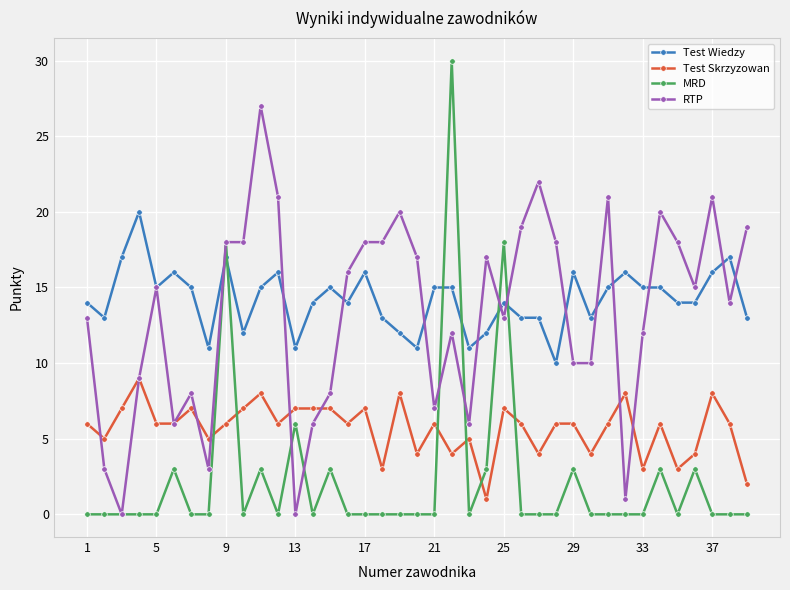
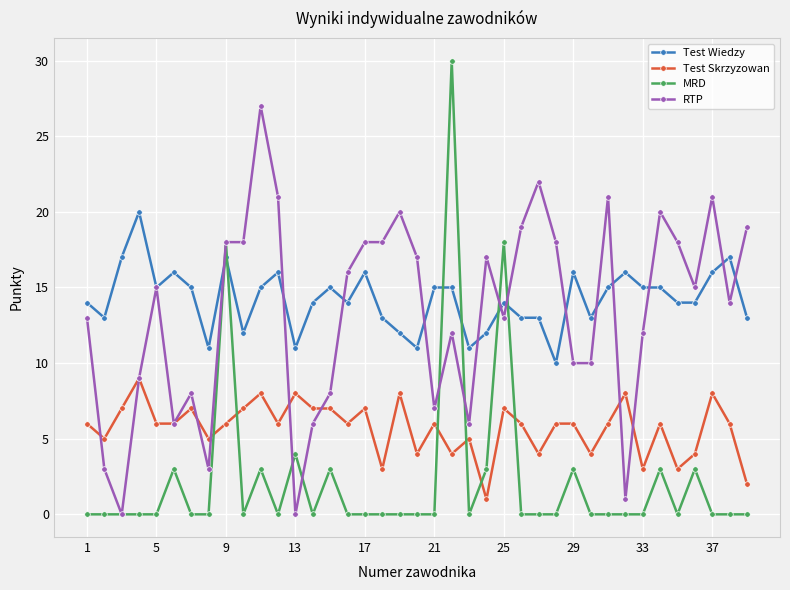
Test Skrzyzowan, 13: 7 -> 8
MRD, 13: 6 -> 4
